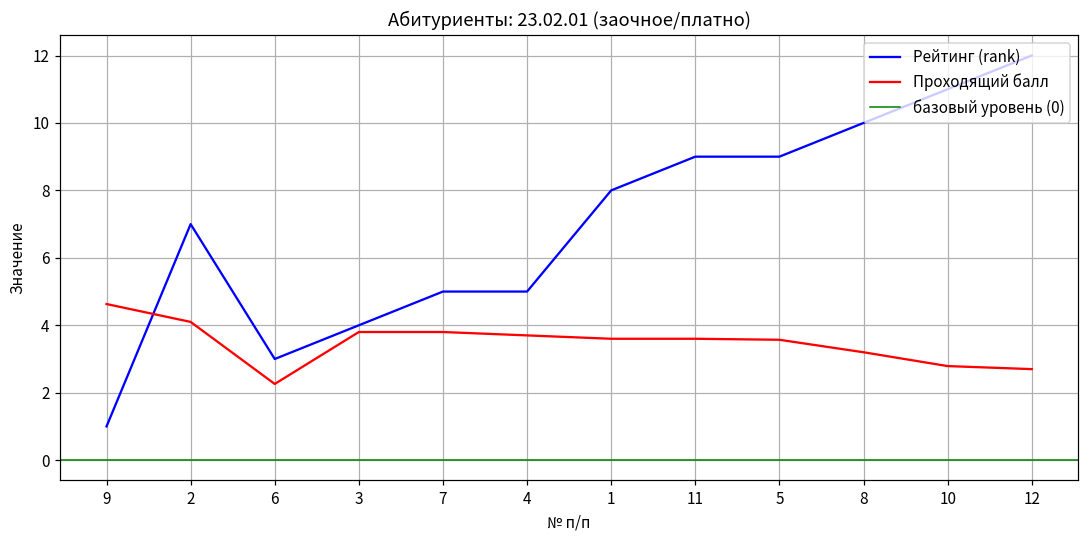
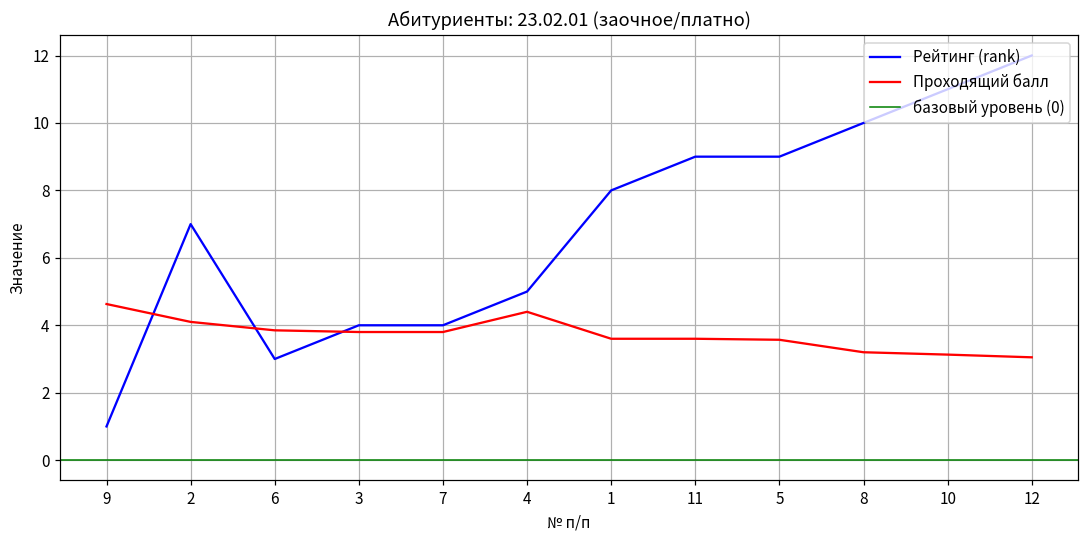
Проходящий балл, 6: 2.3 -> 3.9
Рейтинг (rank), 7: 5 -> 4
Проходящий балл, 4: 3.7 -> 4.4
Проходящий балл, 10: 2.8 -> 3.1
Проходящий балл, 12: 2.7 -> 3.1
